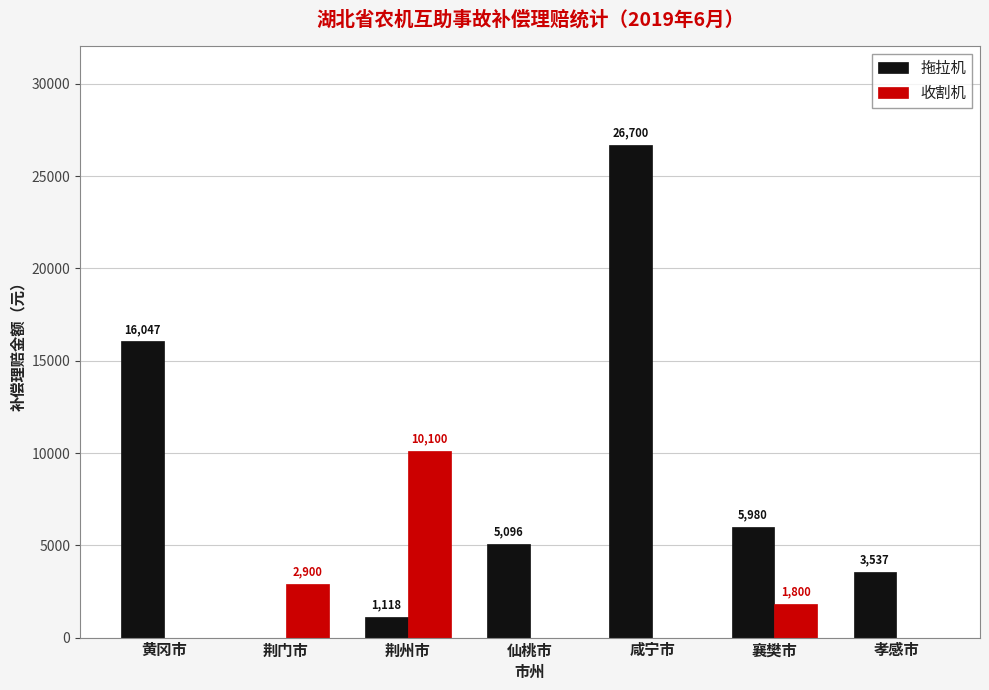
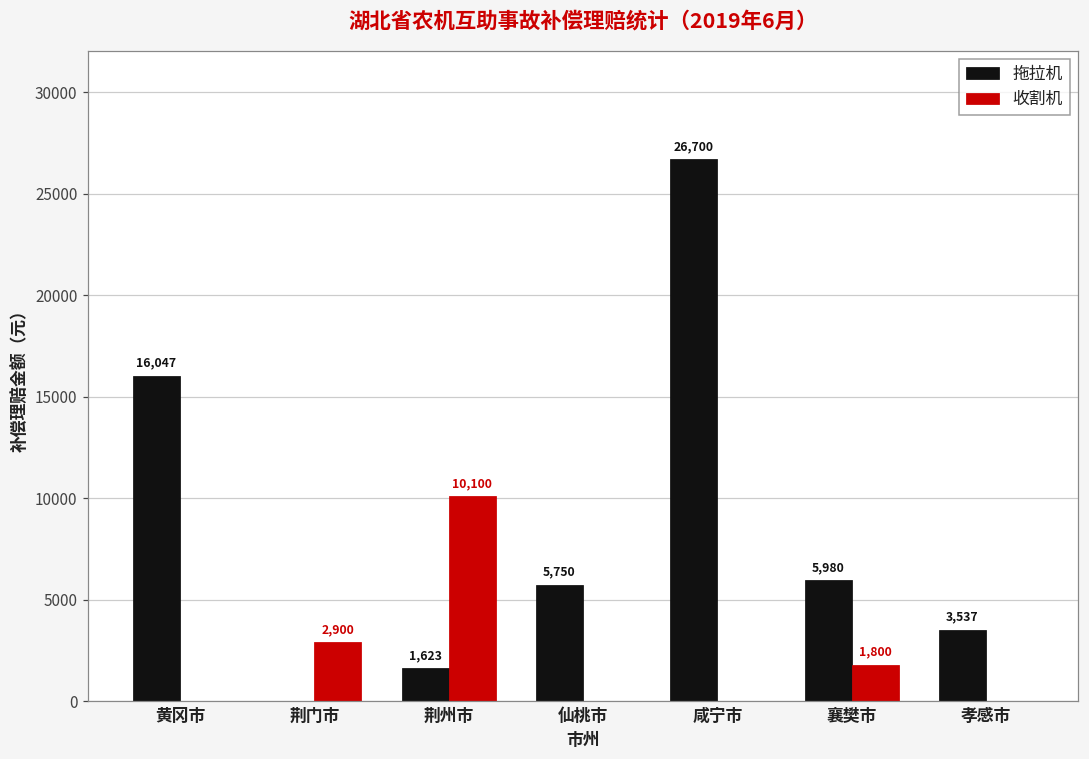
拖拉机, 荆州市: 1,118 -> 1,623
拖拉机, 仙桃市: 5,096 -> 5,750
